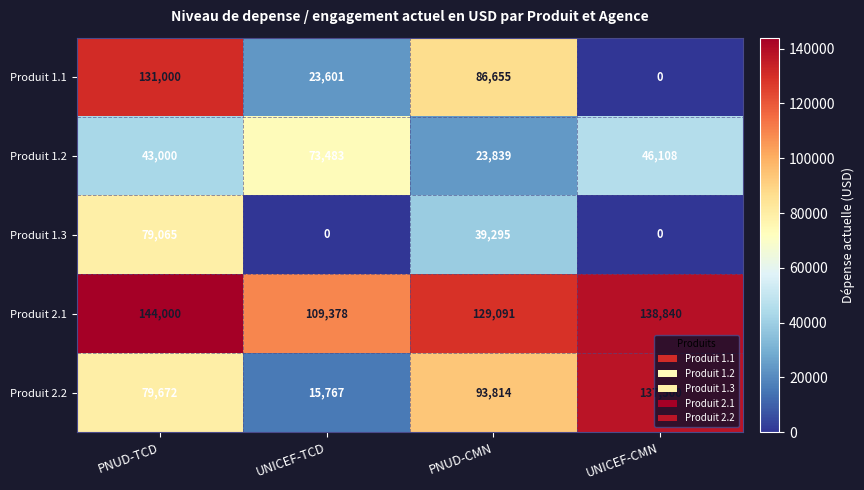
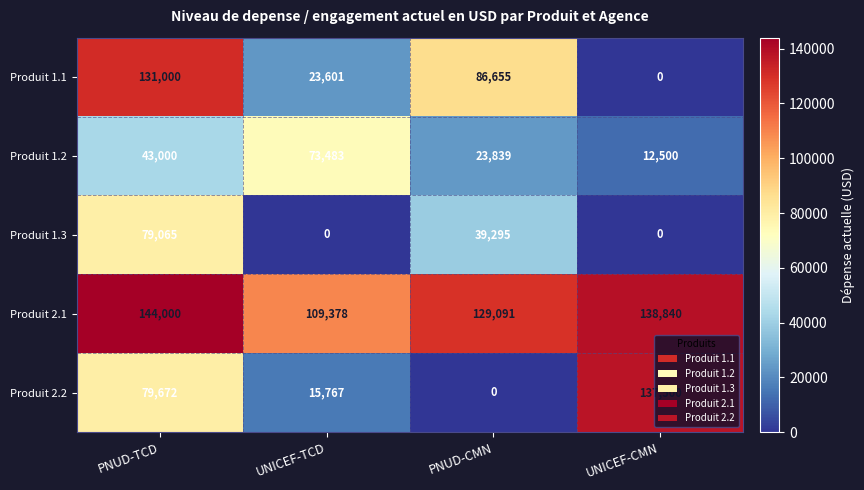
Produit 1.2, UNICEF-CMN: 46,108 -> 12,500
Produit 2.2, PNUD-CMN: 93,814 -> 0
